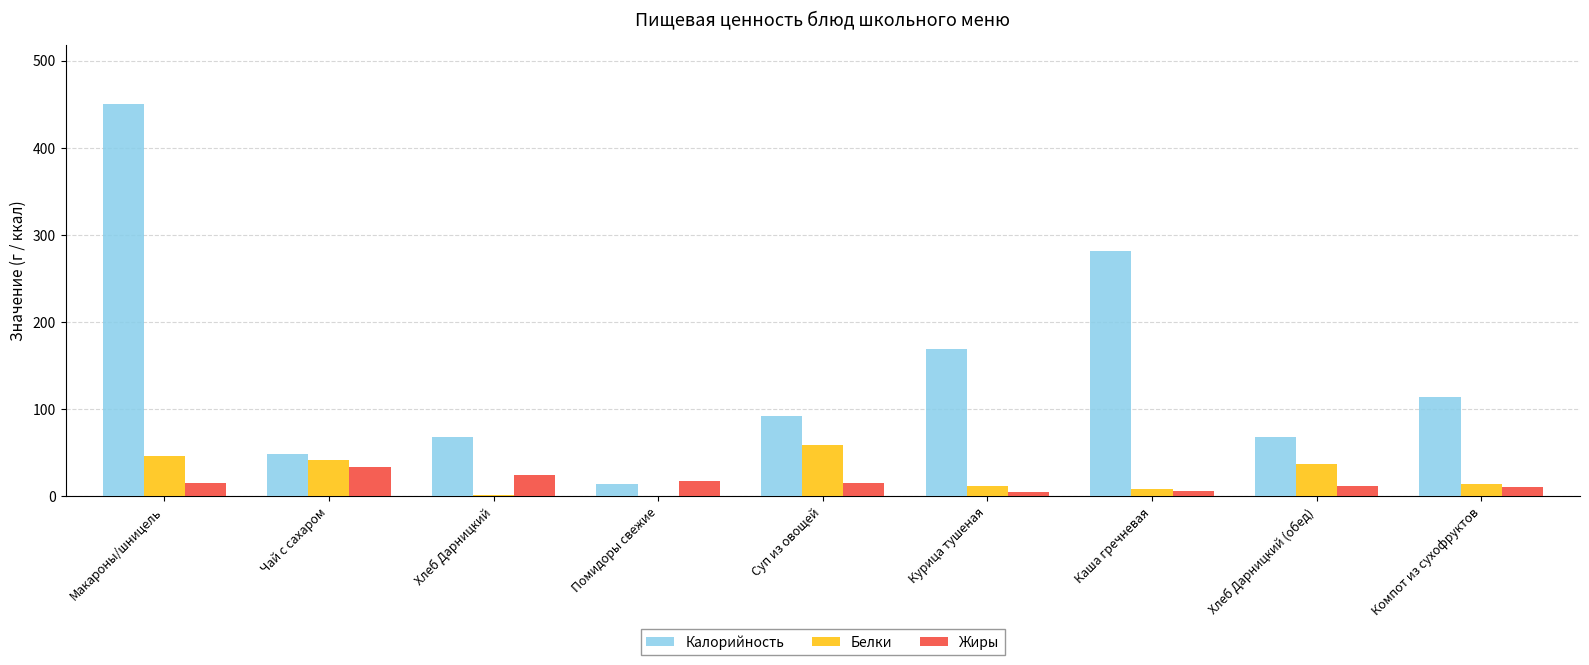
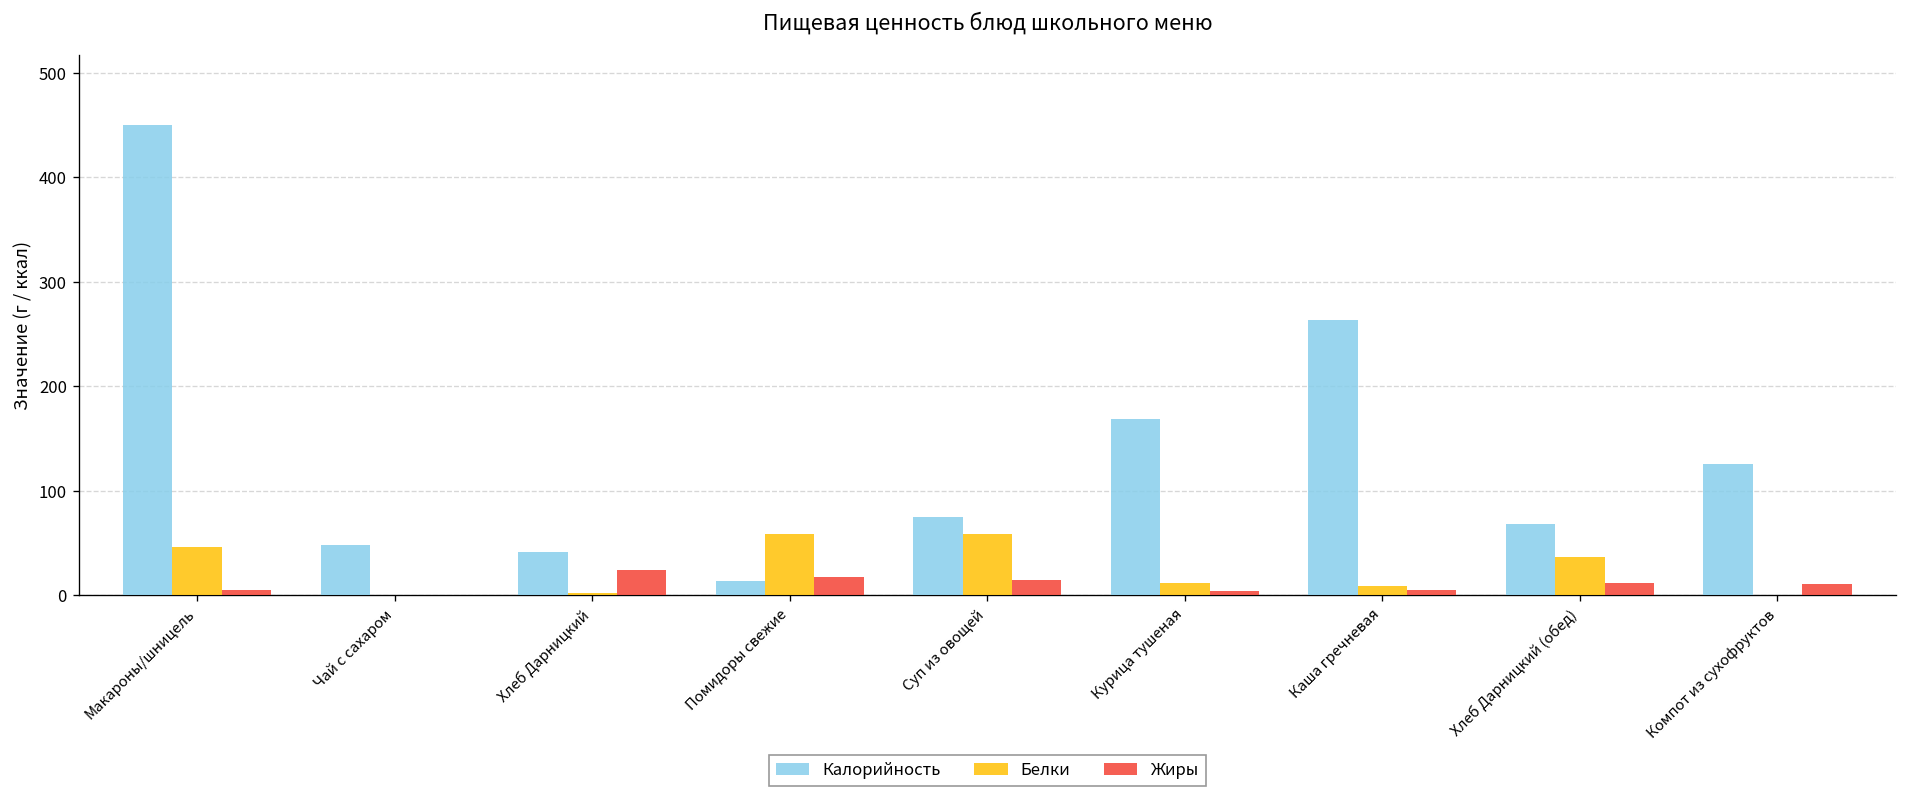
Жиры, Макароны/шницель: 20 -> 10
Белки, Чай с сахаром: 40 -> 0
Жиры, Чай с сахаром: 30 -> 0
Калорийность, Хлеб Дарницкий: 70 -> 40
Белки, Помидоры свежие: 0 -> 60
Калорийность, Суп из овощей: 90 -> 70
Калорийность, Каша гречневая: 280 -> 260
Калорийность, Компот из сухофруктов: 110 -> 130
Белки, Компот из сухофруктов: 10 -> 0
